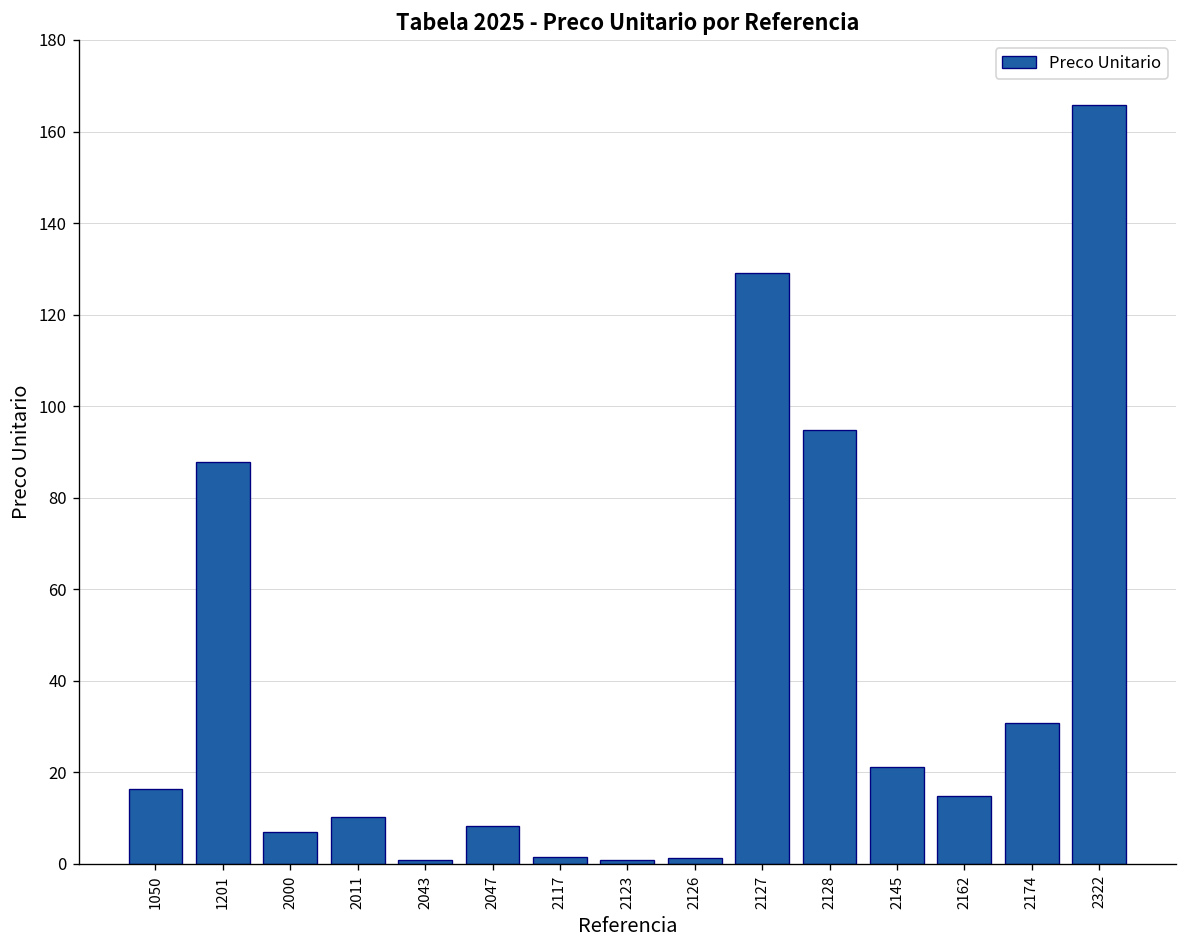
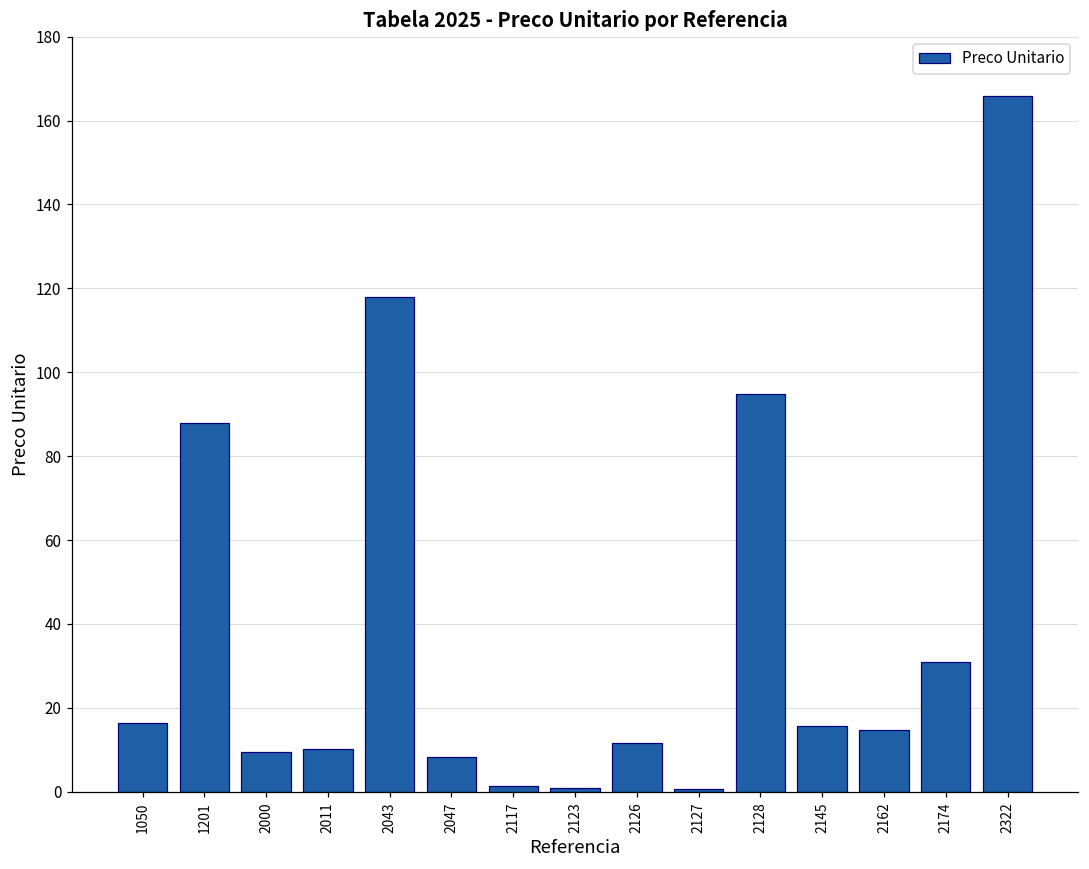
2000: 7 -> 9
2043: 1 -> 118
2126: 1 -> 12
2127: 129 -> 1
2145: 21 -> 16
